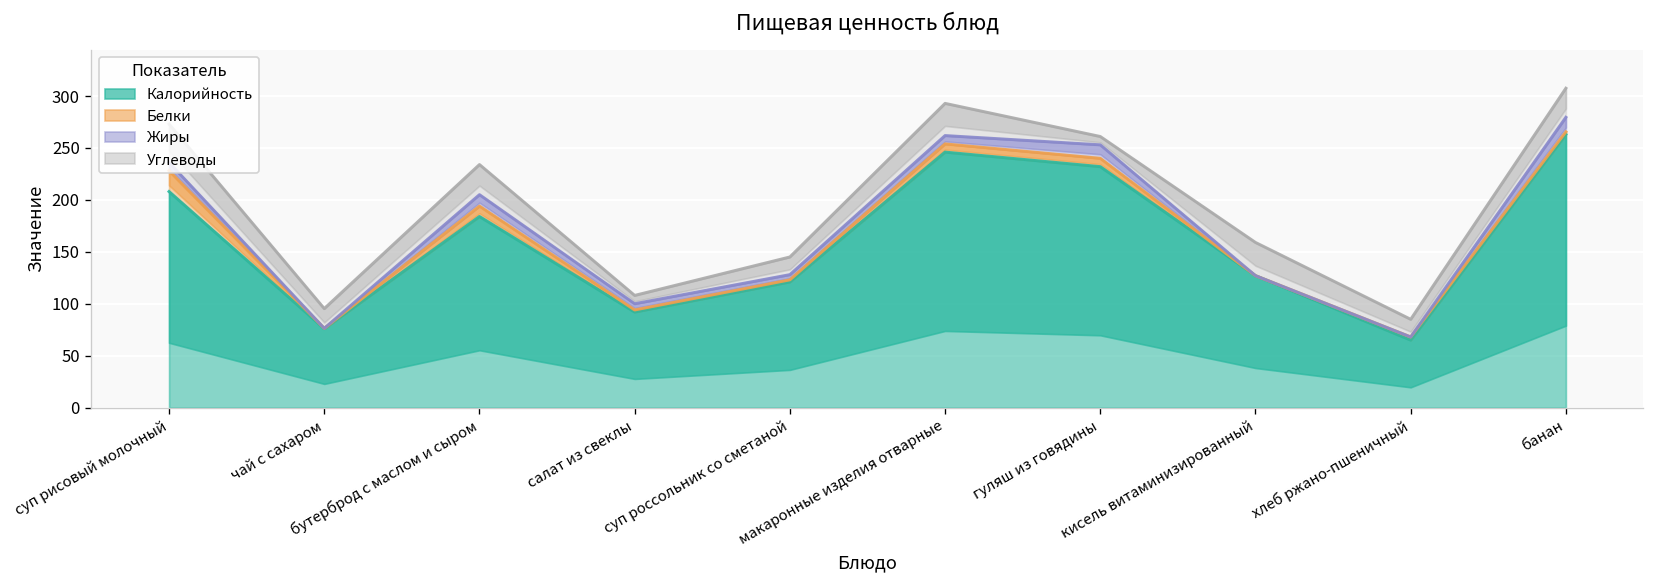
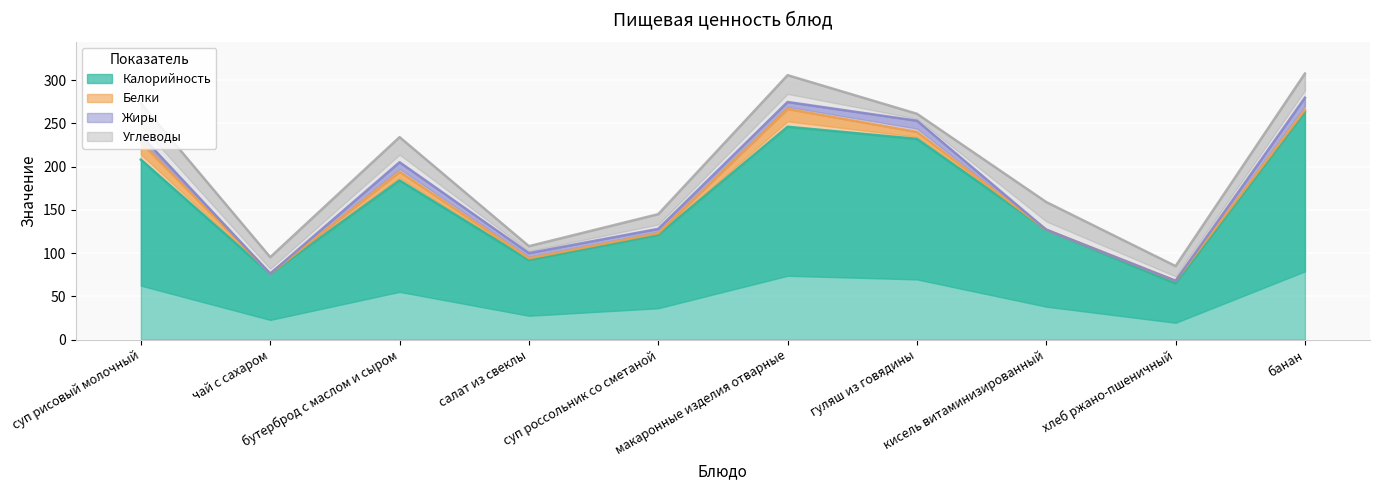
Белки, макаронные изделия отварные: 10 -> 20
